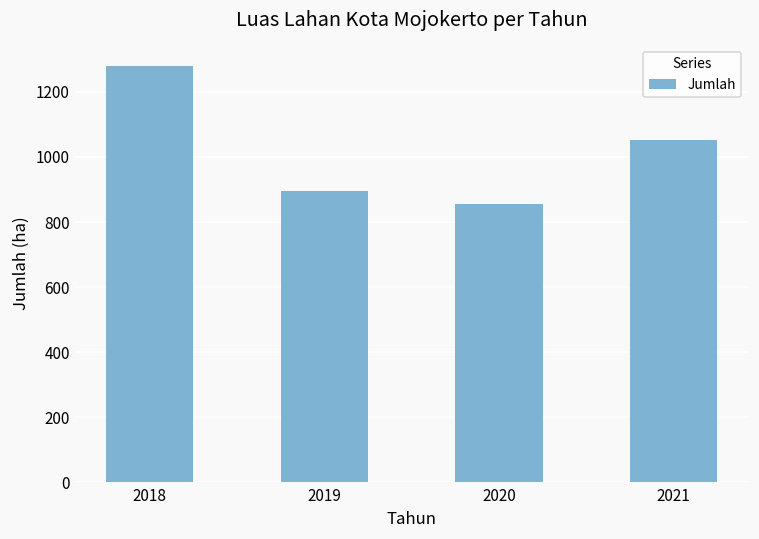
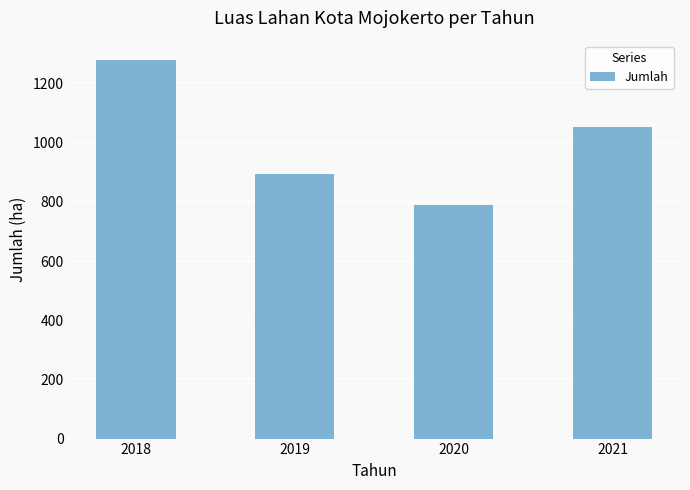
2020: 860 -> 790
